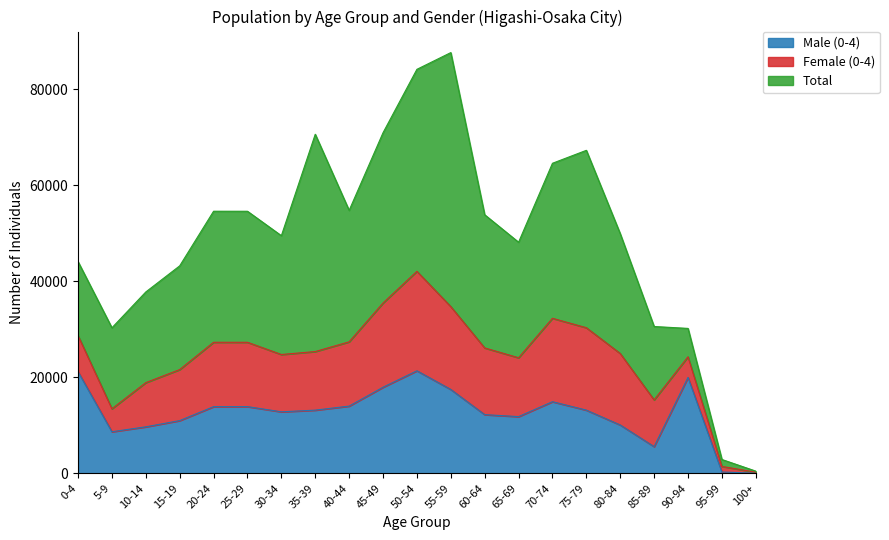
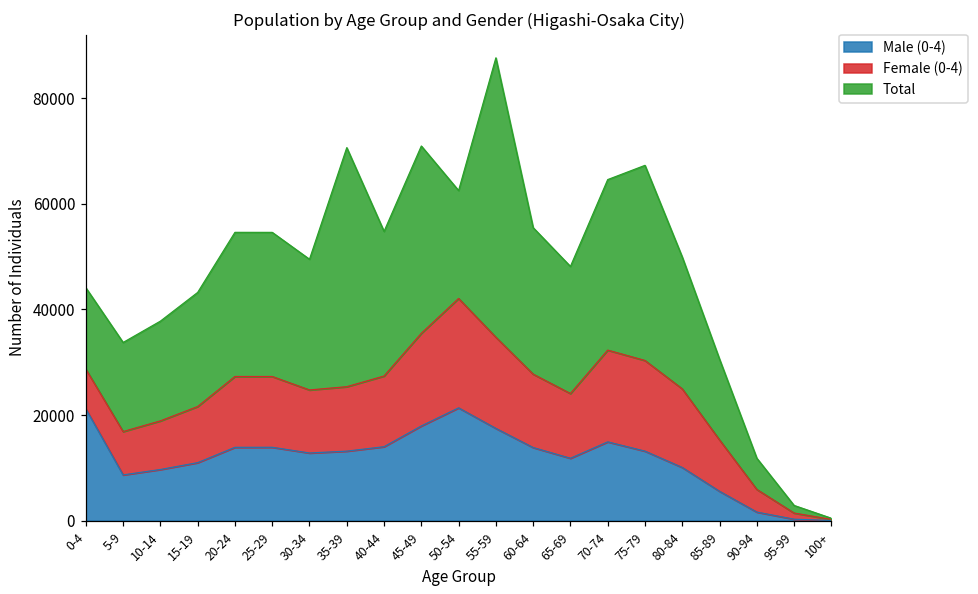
Female (0-4), 5-9: 5000 -> 8000
Total, 50-54: 42000 -> 20000
Male (0-4), 60-64: 12000 -> 14000
Male (0-4), 90-94: 20000 -> 2000
